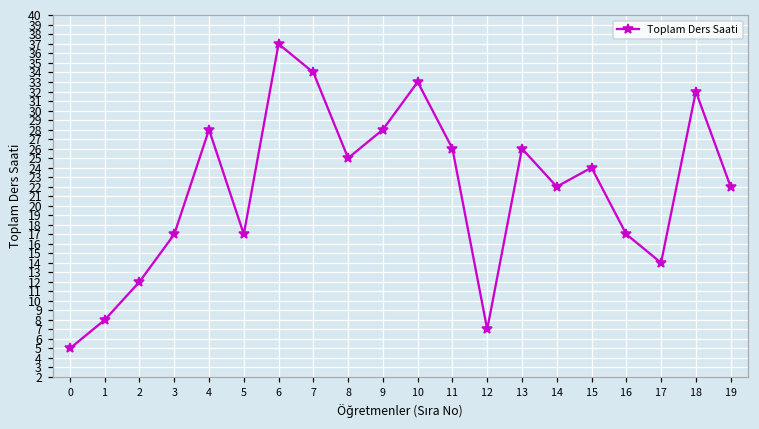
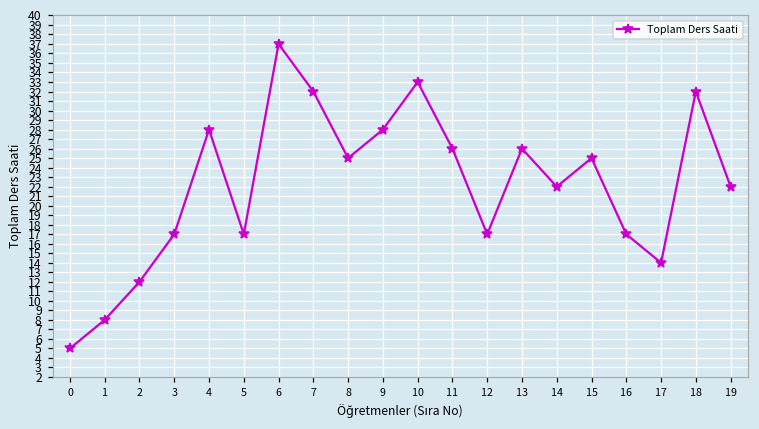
7: 34 -> 32
12: 7 -> 17
15: 24 -> 25
